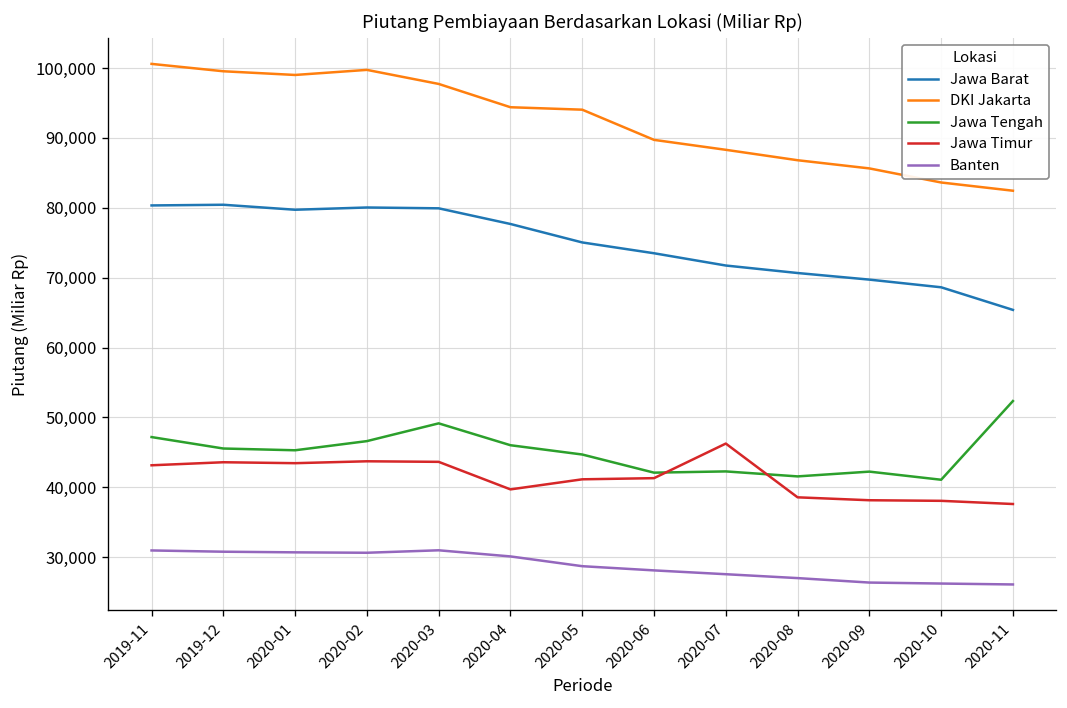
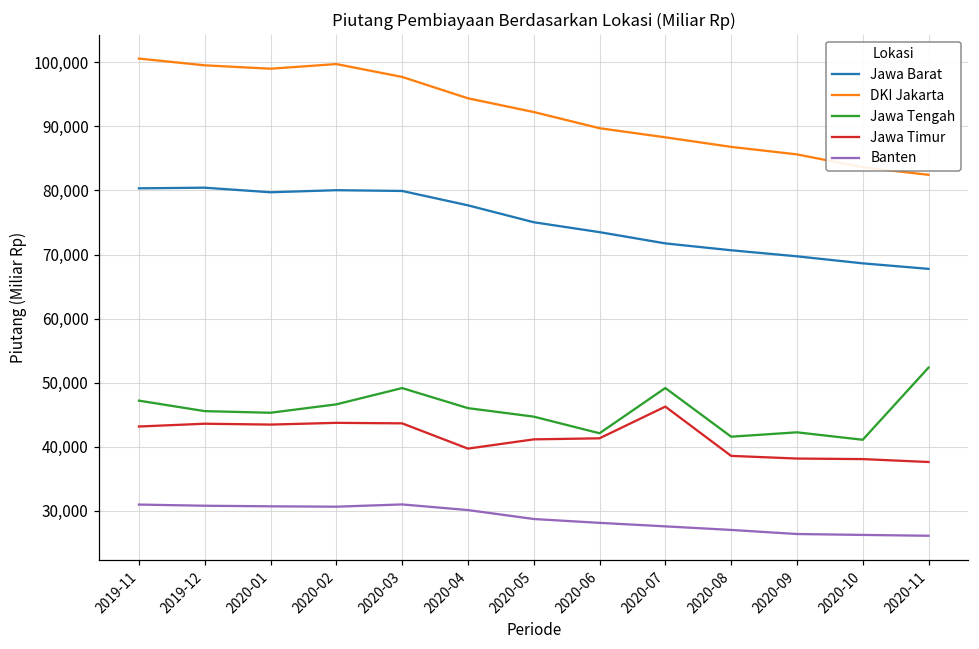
DKI Jakarta, 2020-05: 94,000 -> 92,000
Jawa Tengah, 2020-07: 42,000 -> 49,000
Jawa Barat, 2020-11: 65,000 -> 68,000
